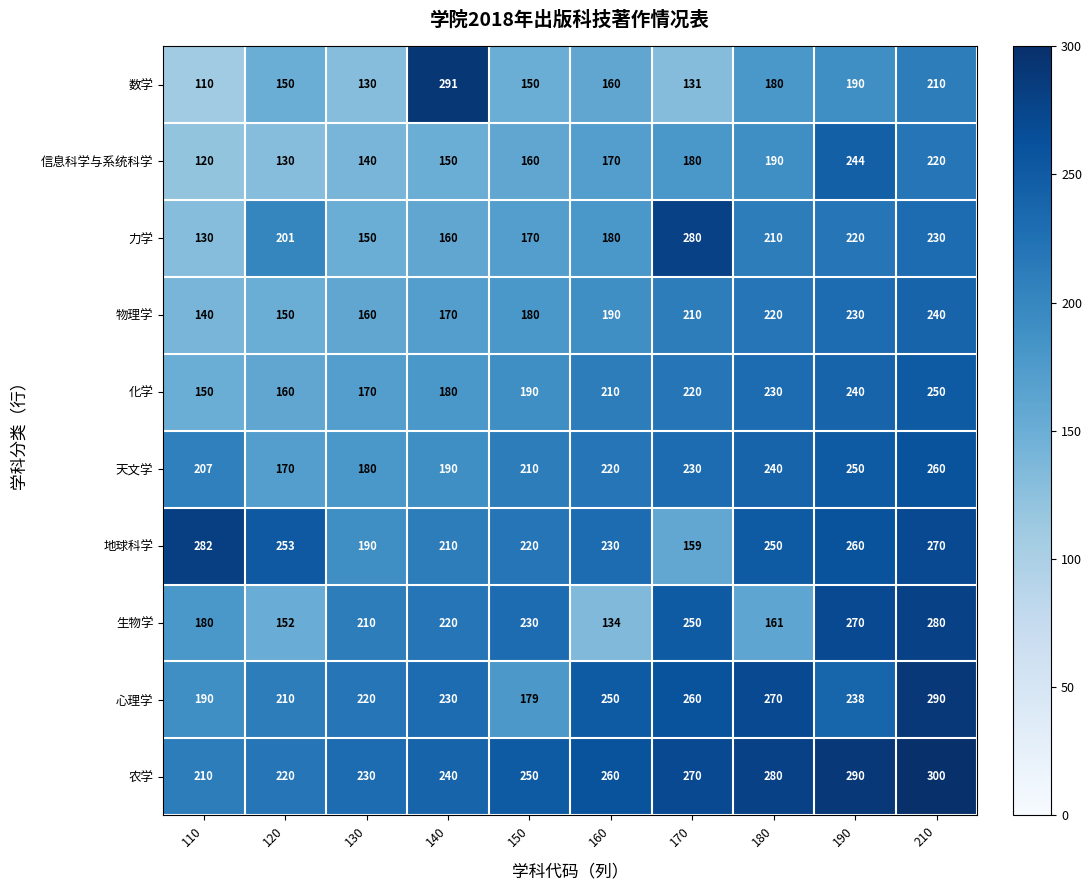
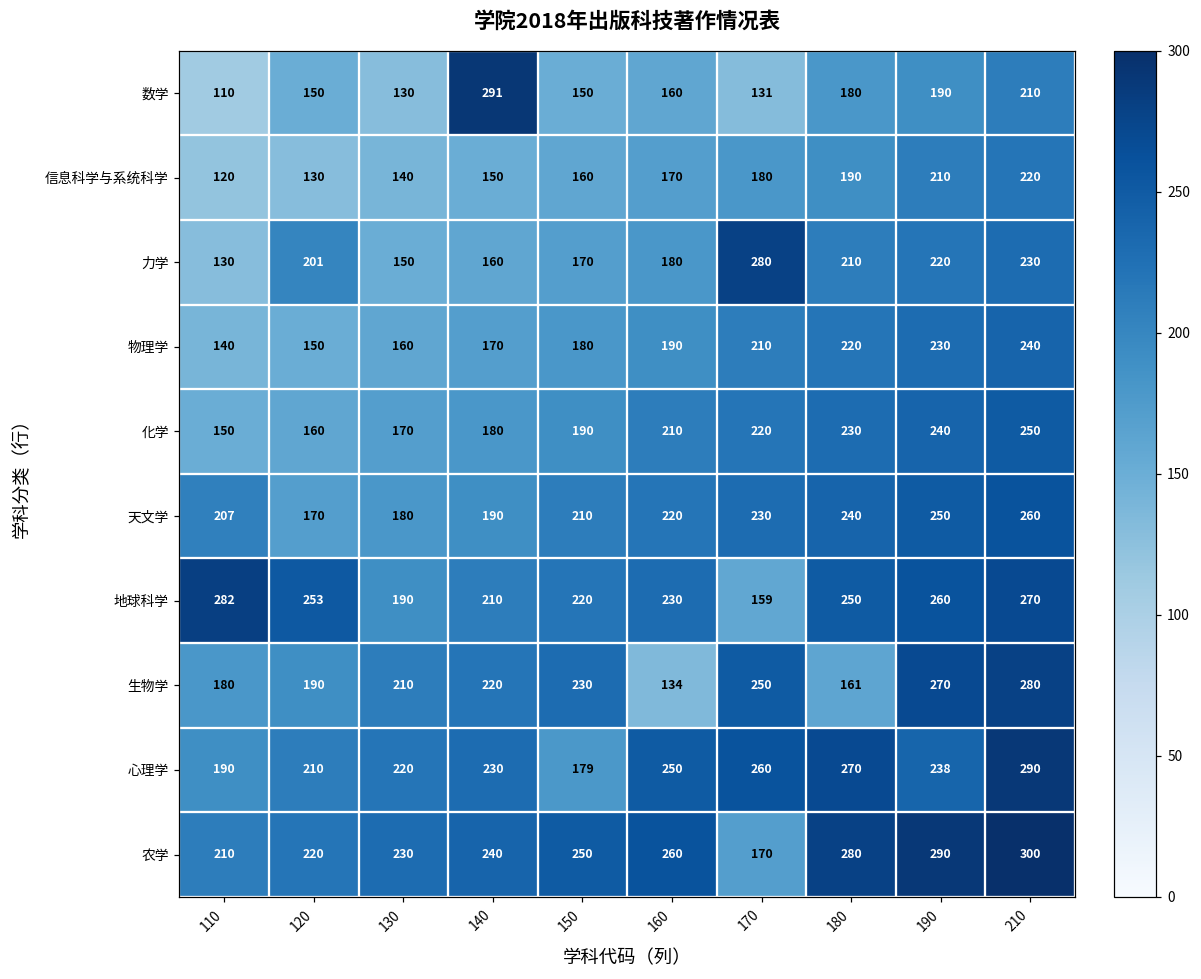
信息科学与系统科学, 190: 244 -> 210
生物学, 120: 152 -> 190
农学, 170: 270 -> 170
